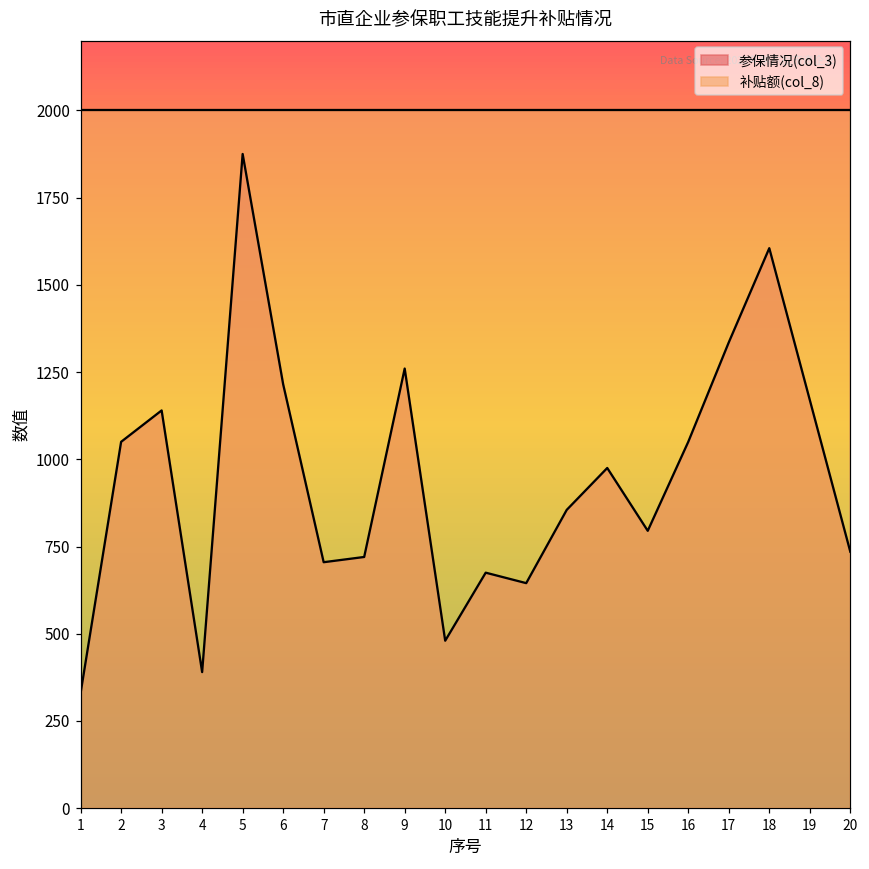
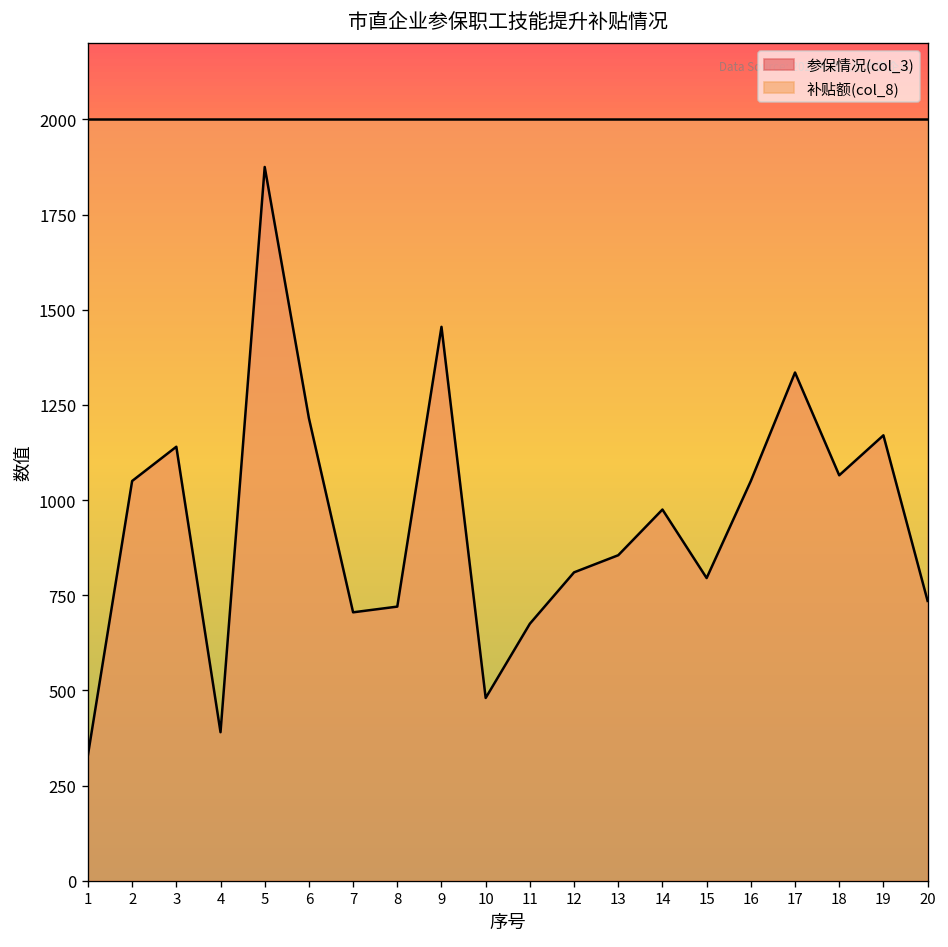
参保情况(col_3), 9: 1260 -> 1460
参保情况(col_3), 12: 650 -> 810
参保情况(col_3), 18: 1610 -> 1070
